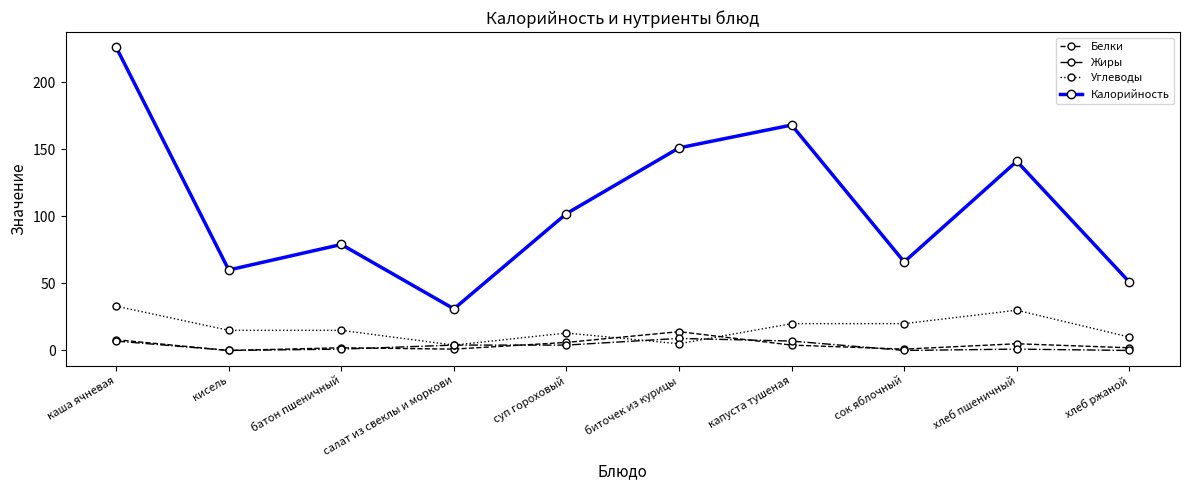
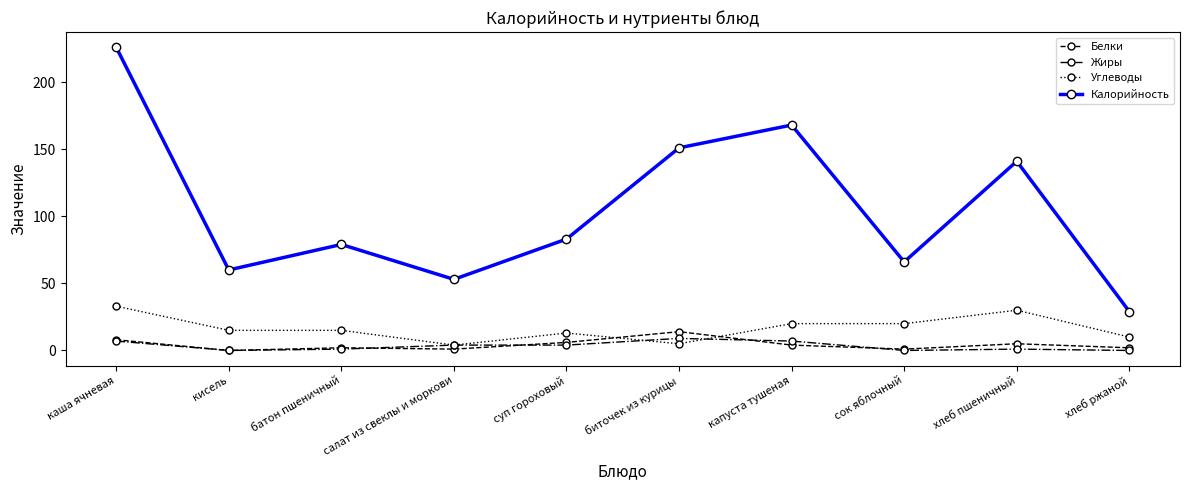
Калорийность, салат из свеклы и моркови: 31 -> 53
Калорийность, суп гороховый: 102 -> 83
Калорийность, хлеб ржаной: 51 -> 29
